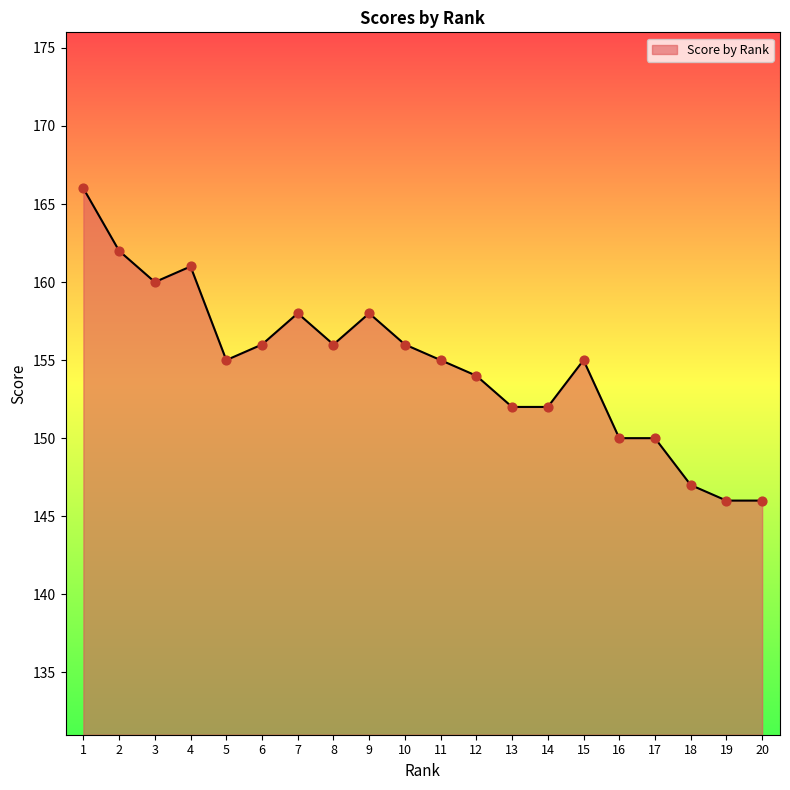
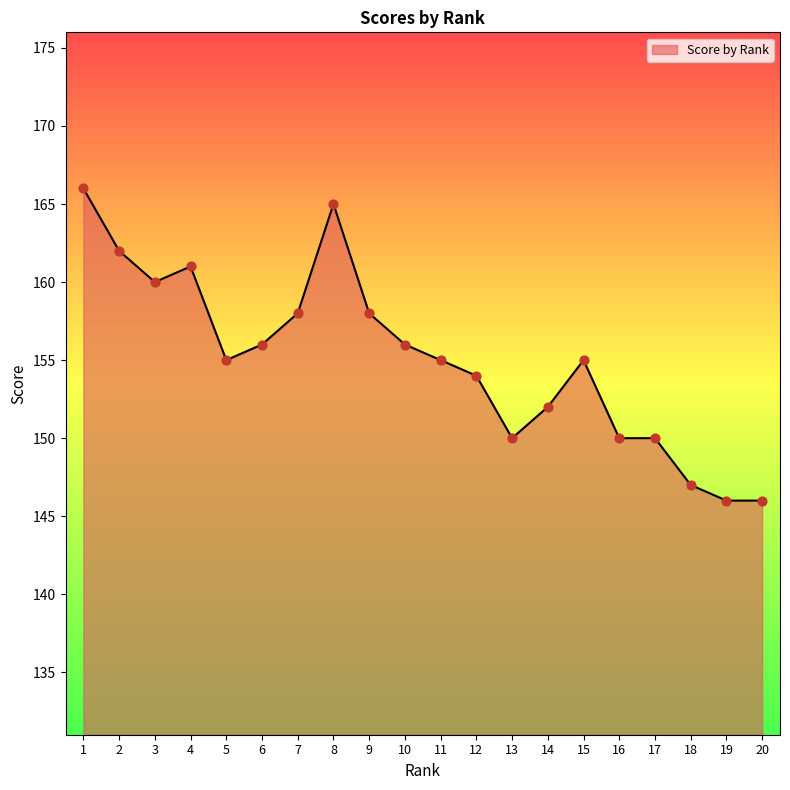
8: 156 -> 165
13: 152 -> 150
